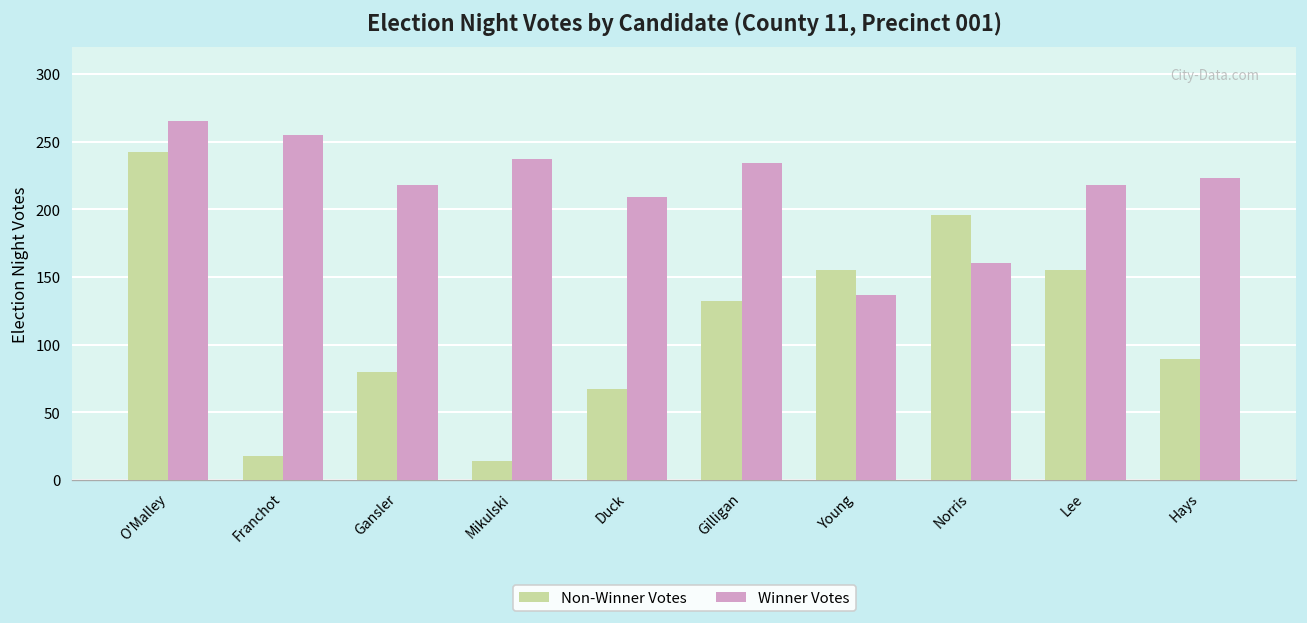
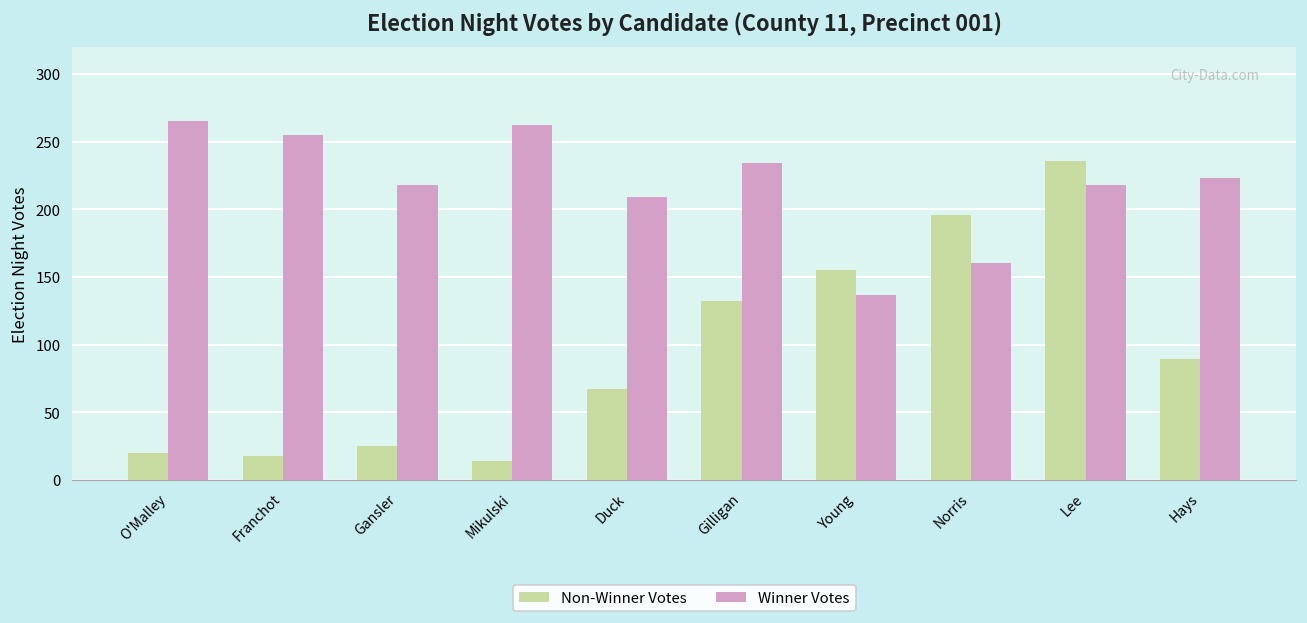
Non-Winner Votes, O'Malley: 242 -> 20
Non-Winner Votes, Gansler: 80 -> 25
Winner Votes, Mikulski: 237 -> 262
Non-Winner Votes, Lee: 155 -> 236
